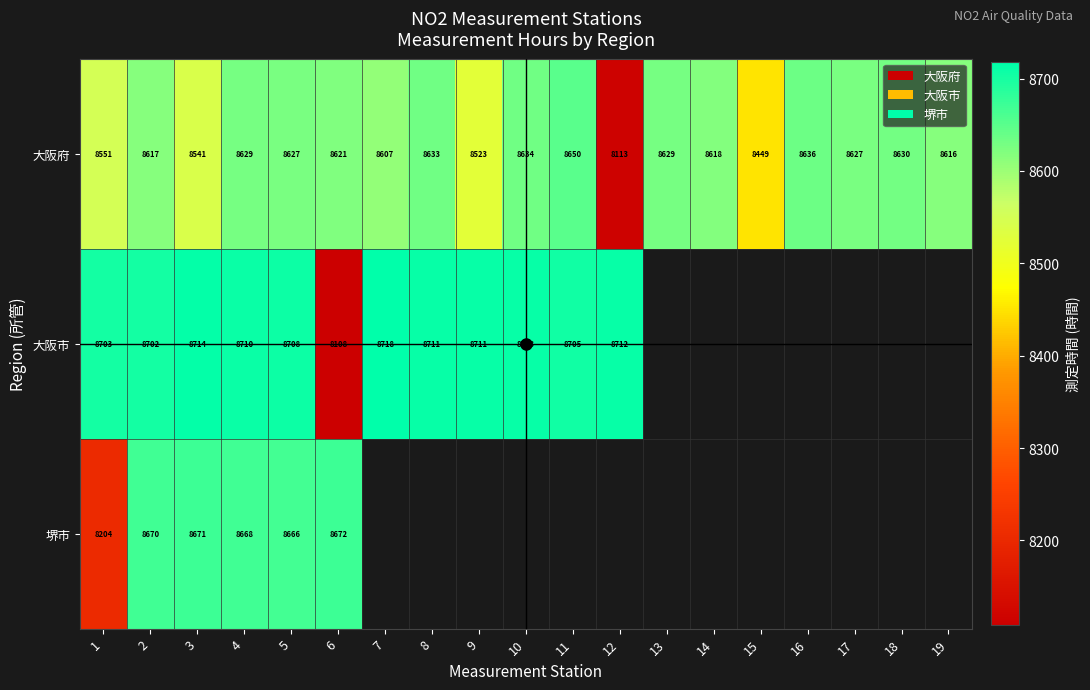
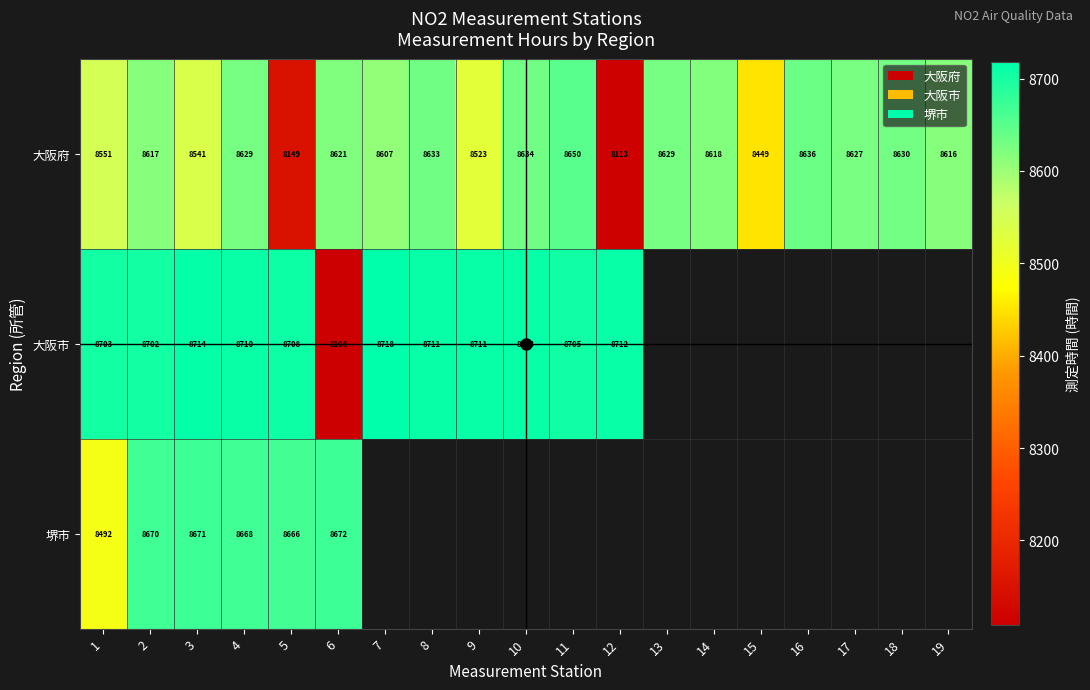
大阪府, 5: 8627 -> 8149
堺市, 1: 8204 -> 8492
